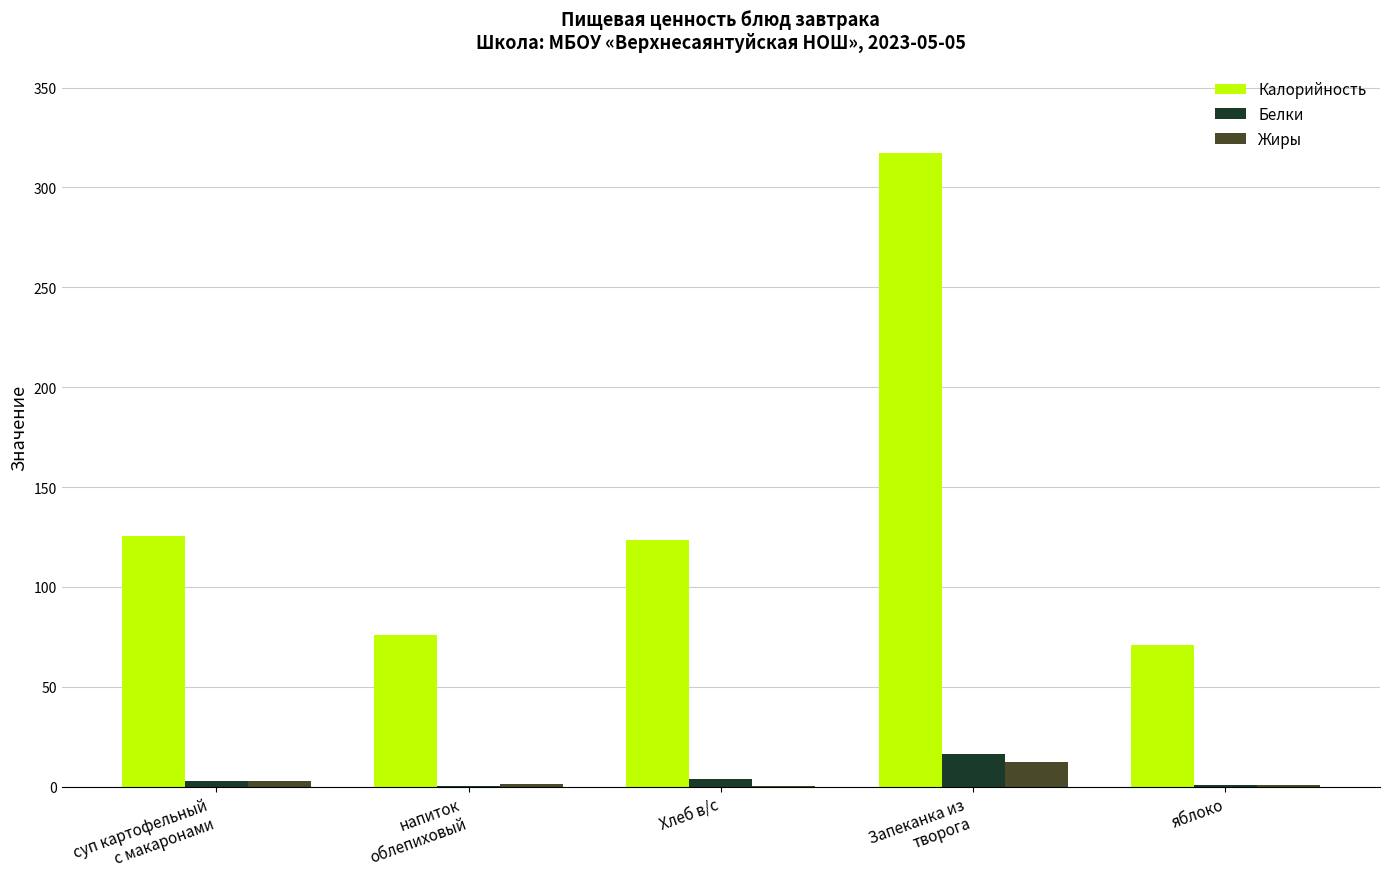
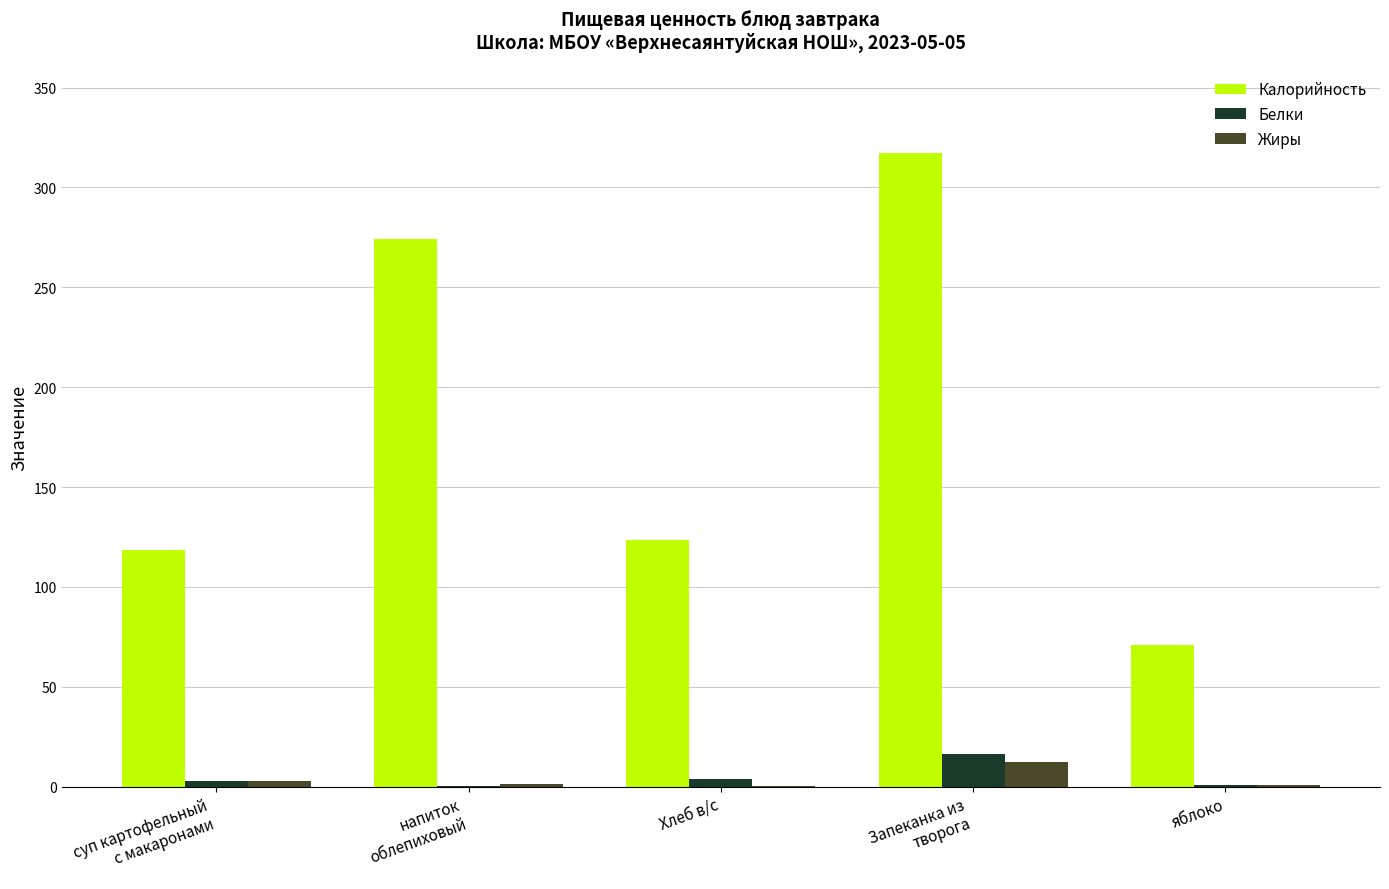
Калорийность, суп картофельный с макаронами: 125 -> 118
Калорийность, напиток облепиховый: 76 -> 274
